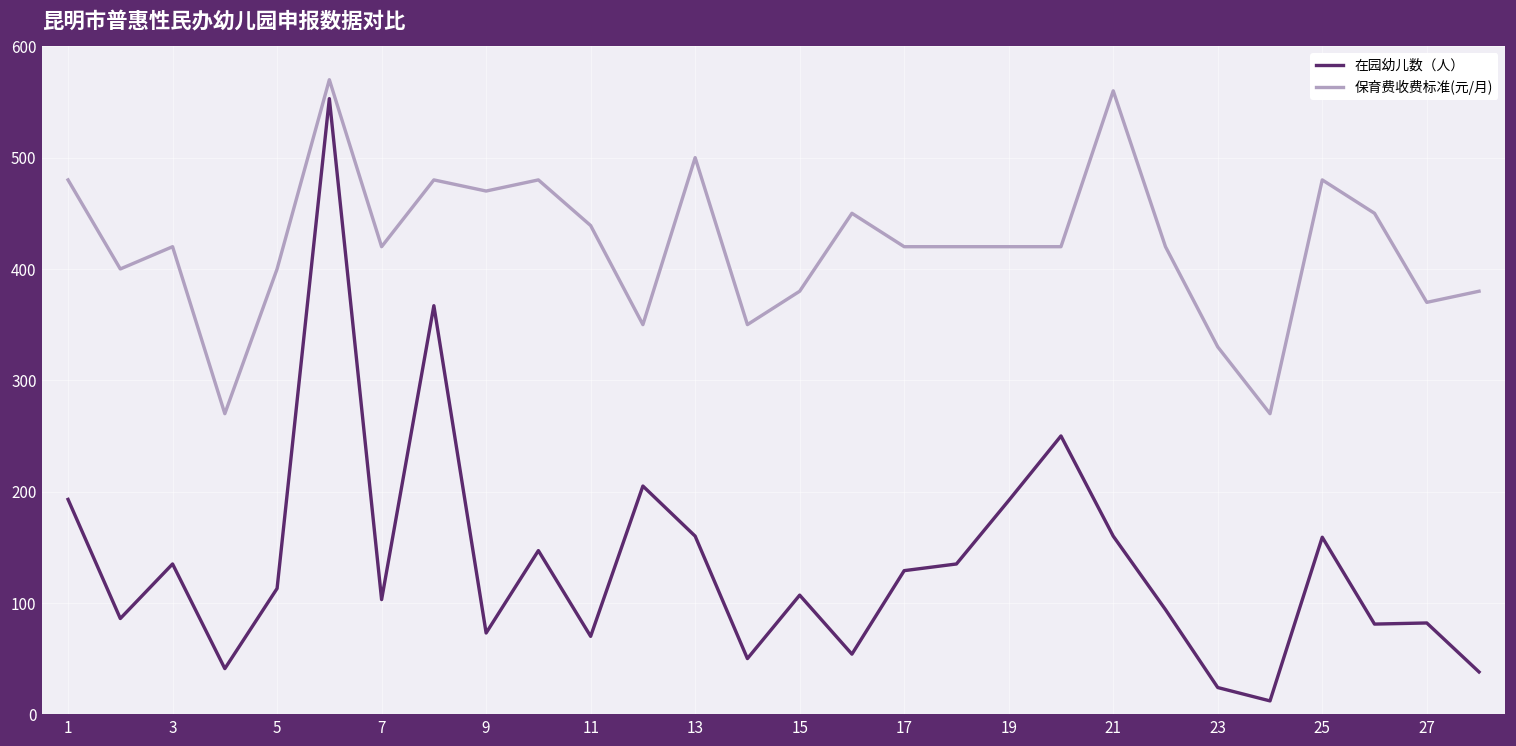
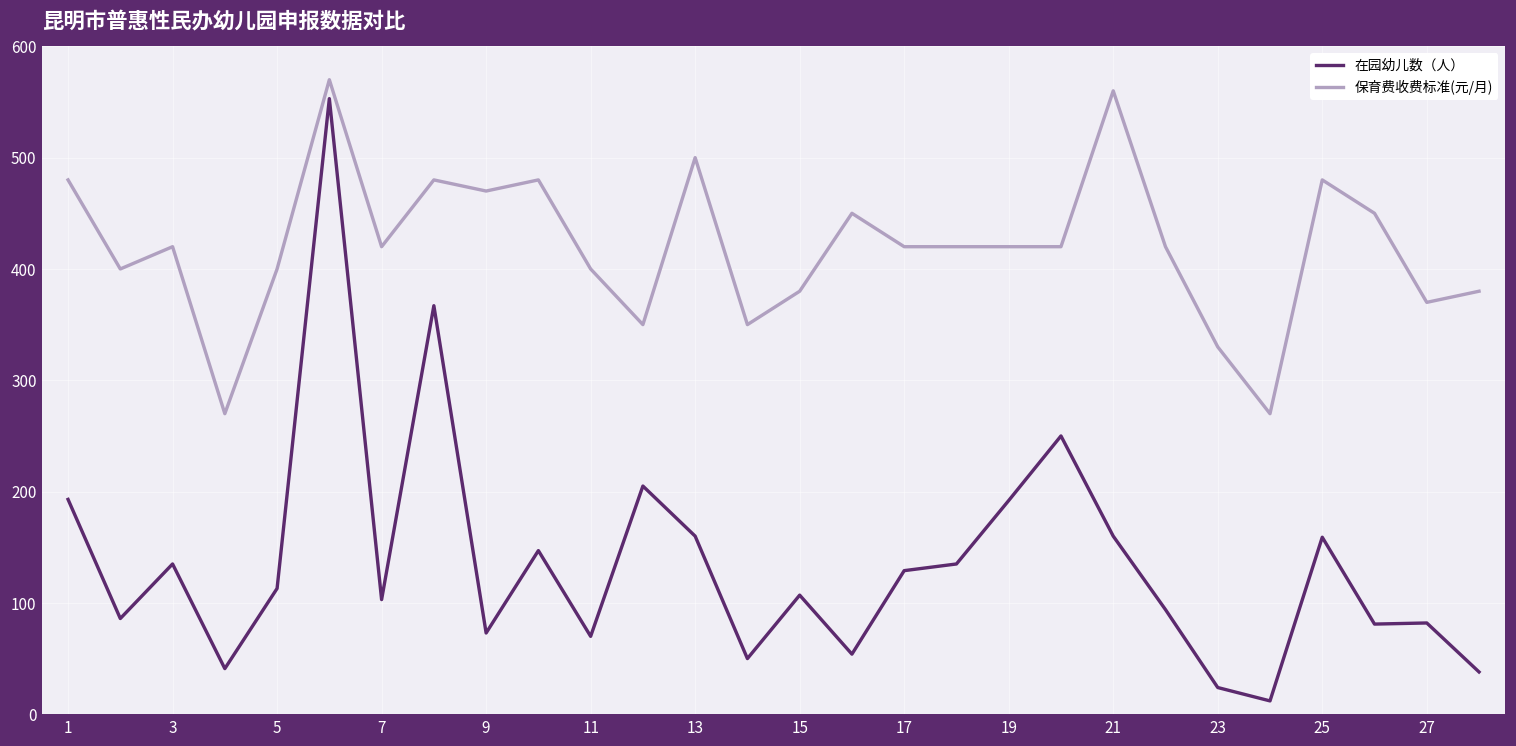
保育费收费标准(元/月), 11: 439 -> 400
